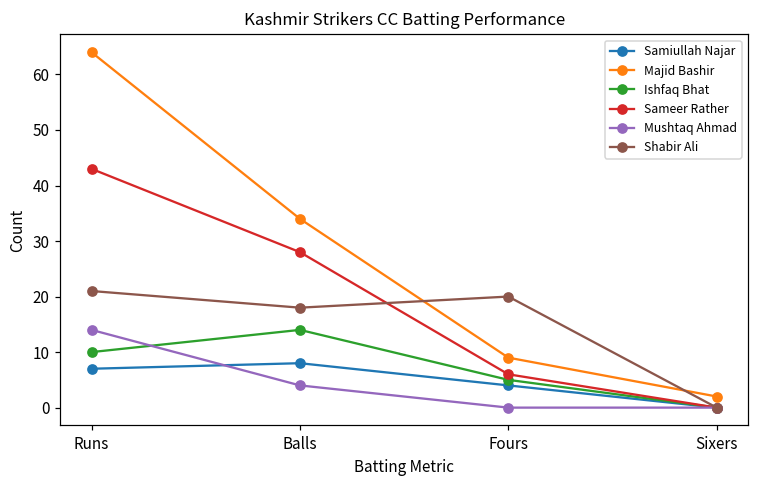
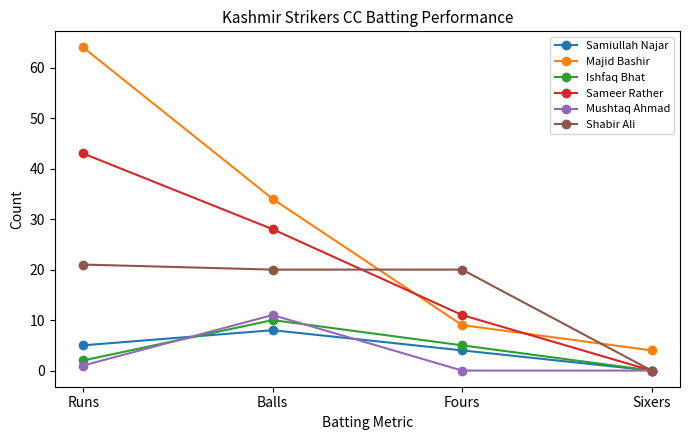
Samiullah Najar, Runs: 7 -> 5
Ishfaq Bhat, Runs: 10 -> 2
Mushtaq Ahmad, Runs: 14 -> 1
Ishfaq Bhat, Balls: 14 -> 10
Mushtaq Ahmad, Balls: 4 -> 11
Shabir Ali, Balls: 18 -> 20
Sameer Rather, Fours: 6 -> 11
Majid Bashir, Sixers: 2 -> 4
